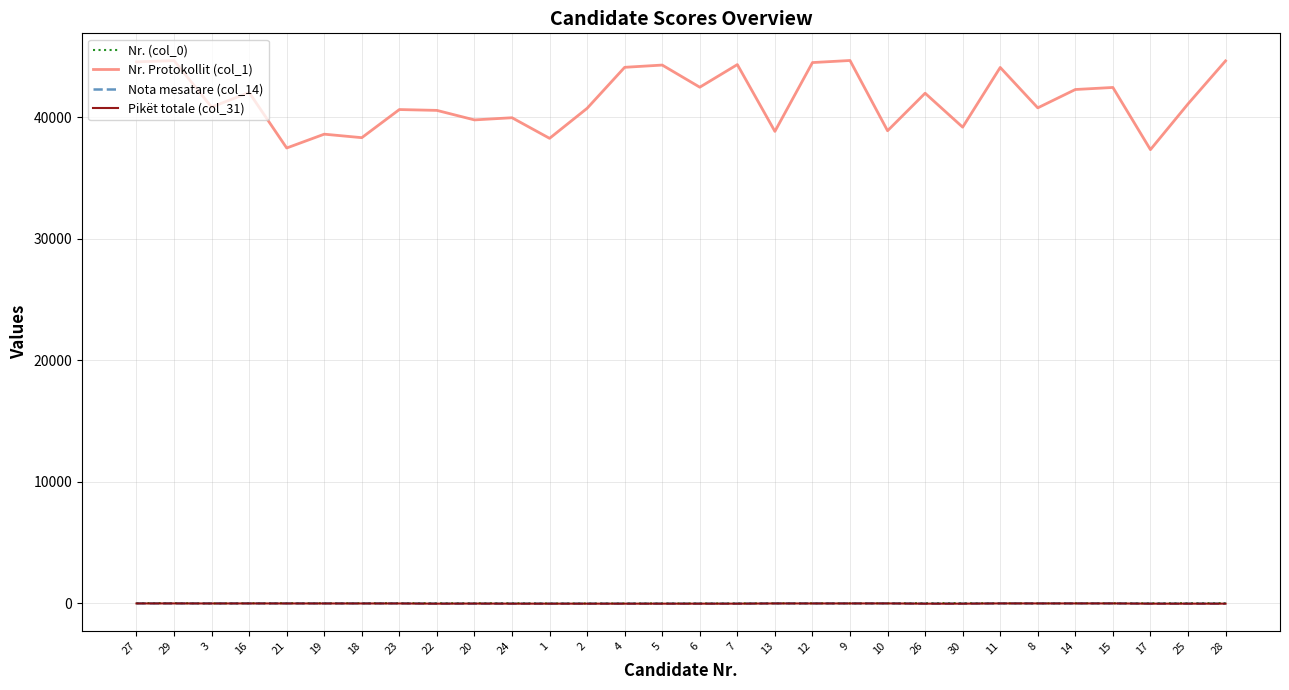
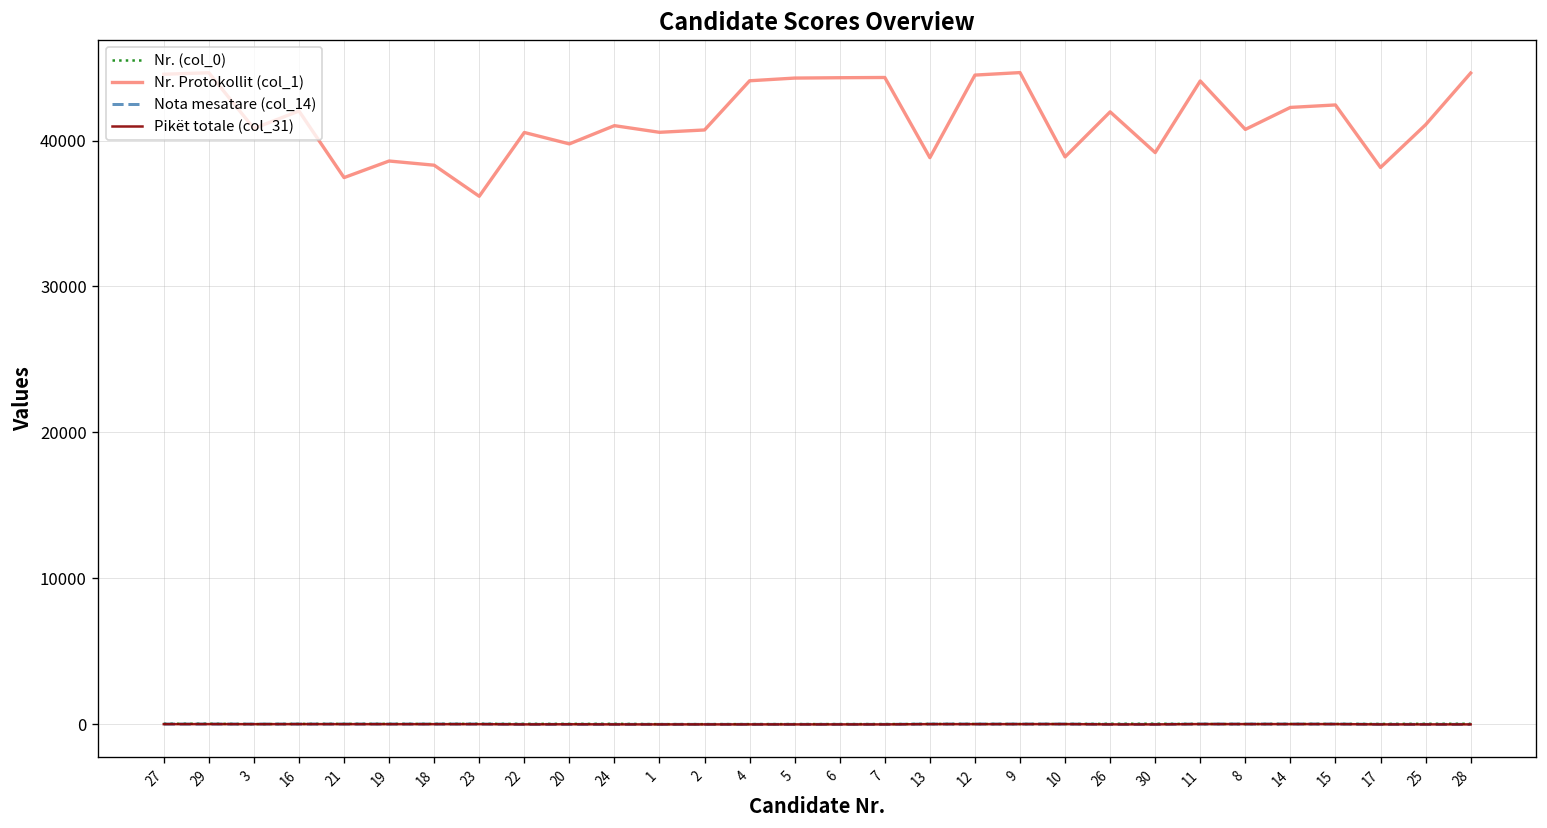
Nr. Protokollit (col_1), 23: 40600 -> 36200
Nr. Protokollit (col_1), 24: 39900 -> 41000
Nr. Protokollit (col_1), 1: 38300 -> 40600
Nr. Protokollit (col_1), 6: 42500 -> 44300
Nr. Protokollit (col_1), 17: 37300 -> 38200
